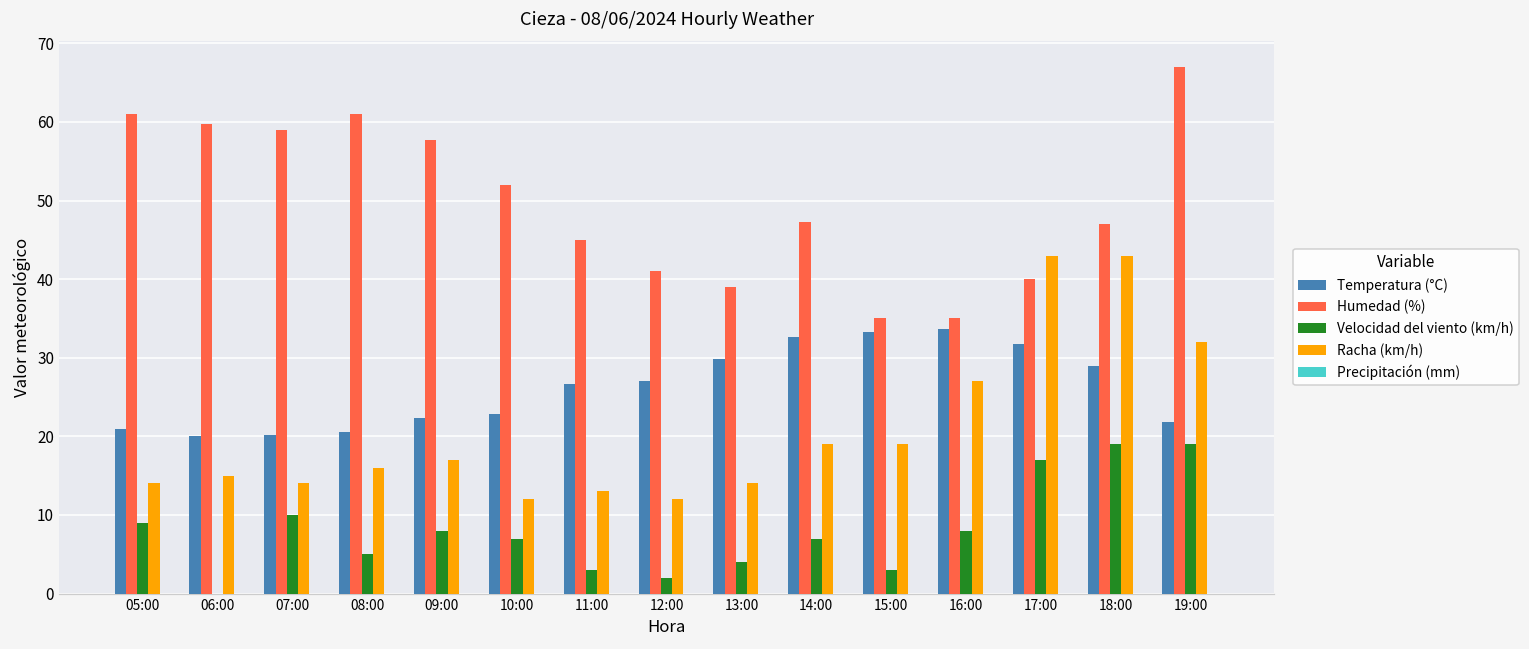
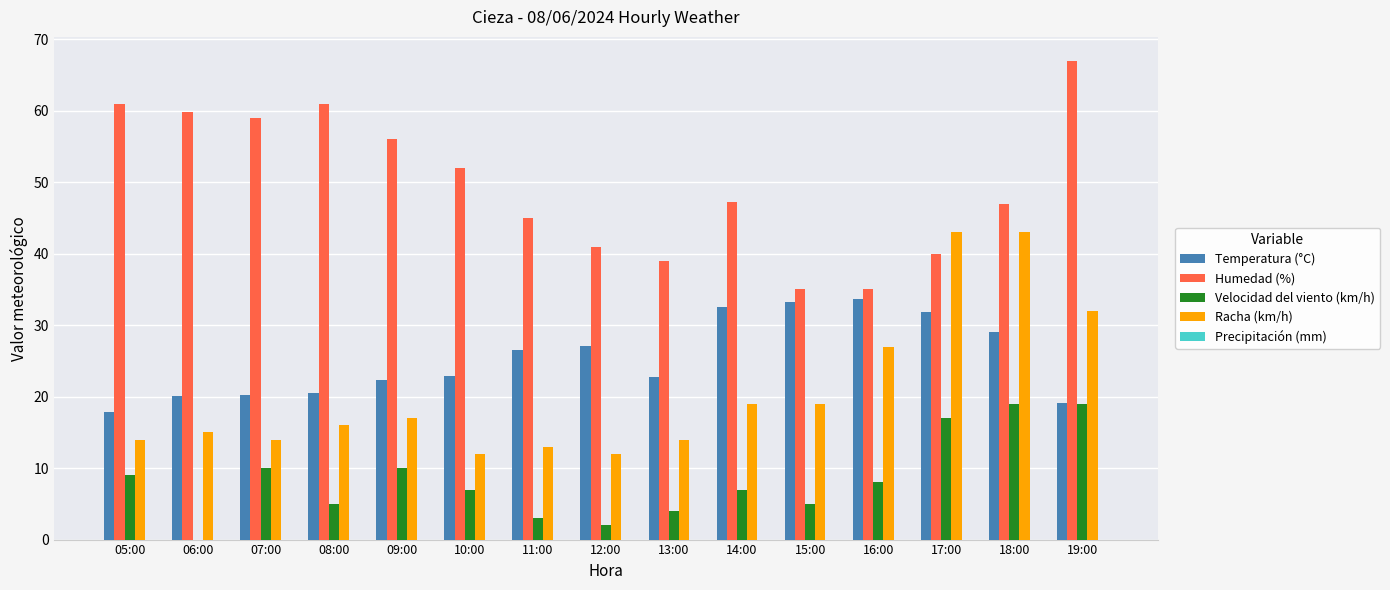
Temperatura (°C), 05:00: 21 -> 18
Humedad (%), 09:00: 58 -> 56
Velocidad del viento (km/h), 09:00: 8 -> 10
Temperatura (°C), 13:00: 30 -> 23
Velocidad del viento (km/h), 15:00: 3 -> 5
Temperatura (°C), 19:00: 22 -> 19
